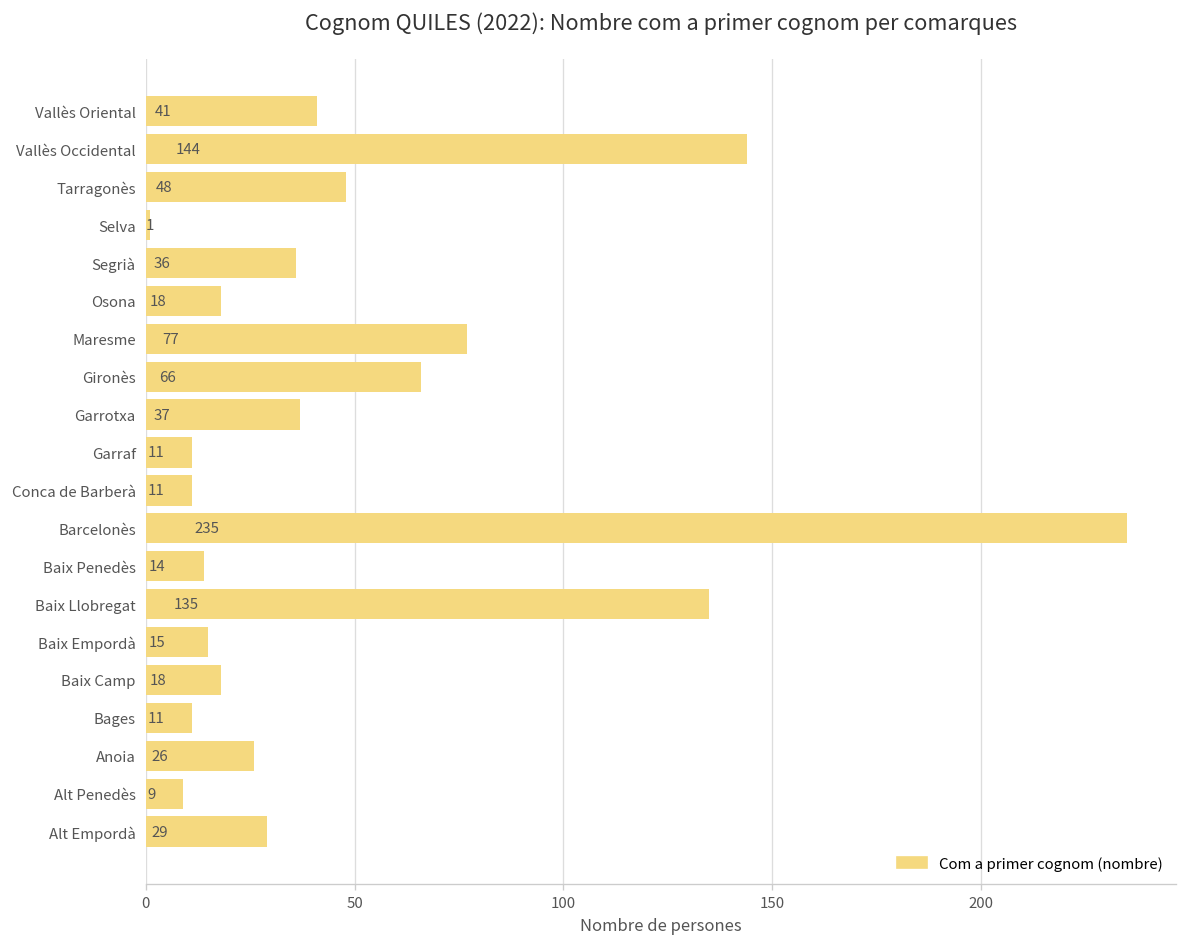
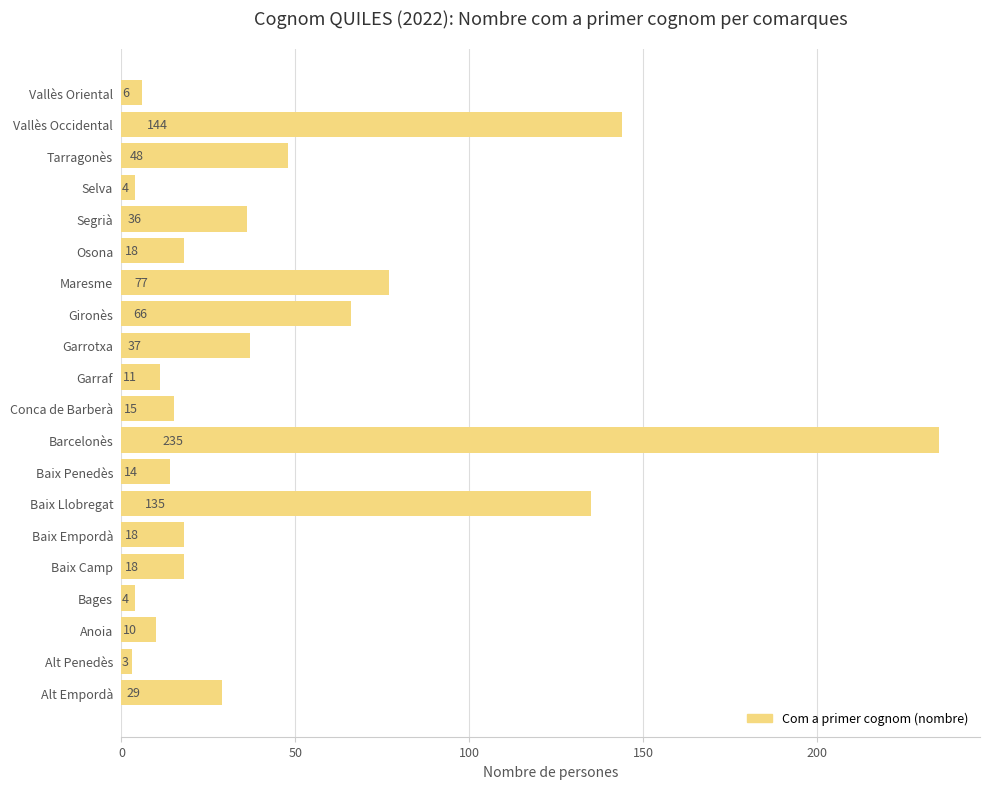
Vallès Oriental: 41 -> 6
Selva: 1 -> 4
Conca de Barberà: 11 -> 15
Baix Empordà: 15 -> 18
Bages: 11 -> 4
Anoia: 26 -> 10
Alt Penedès: 9 -> 3
